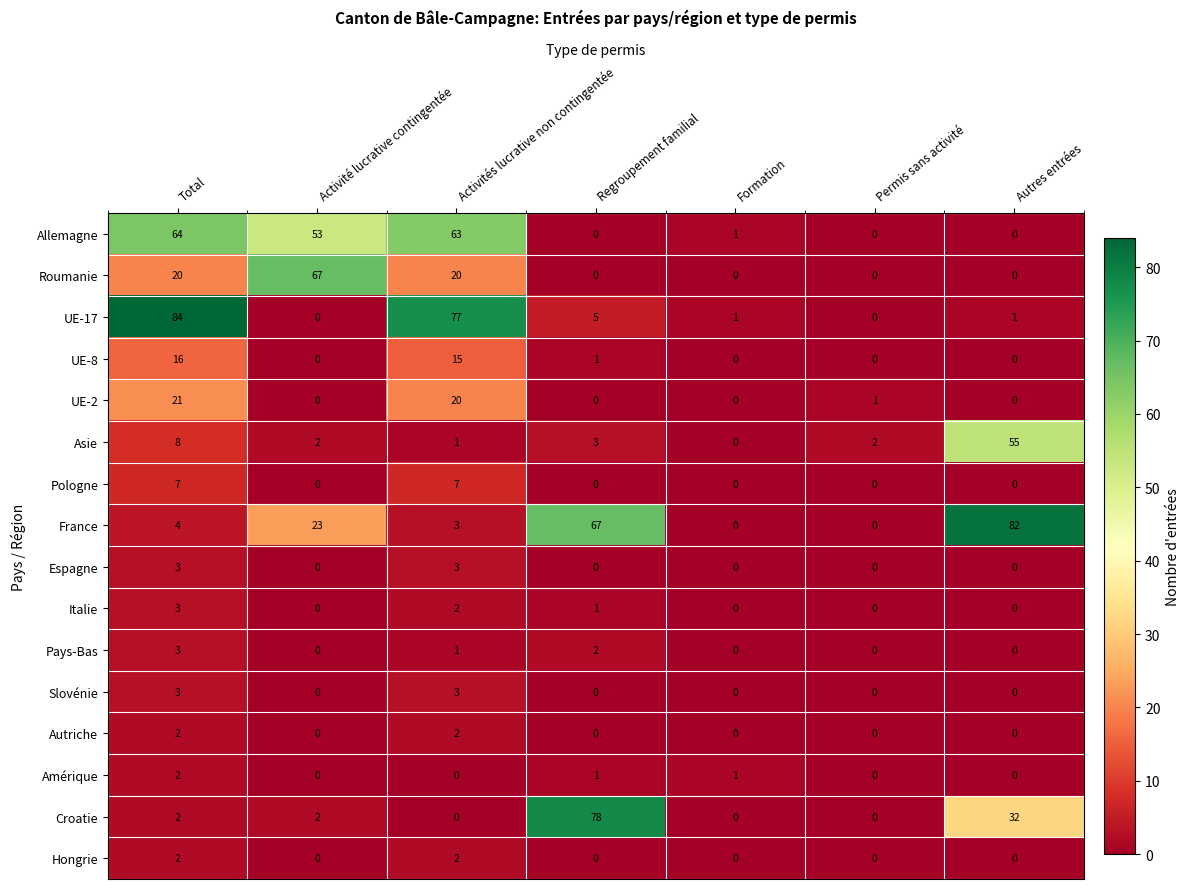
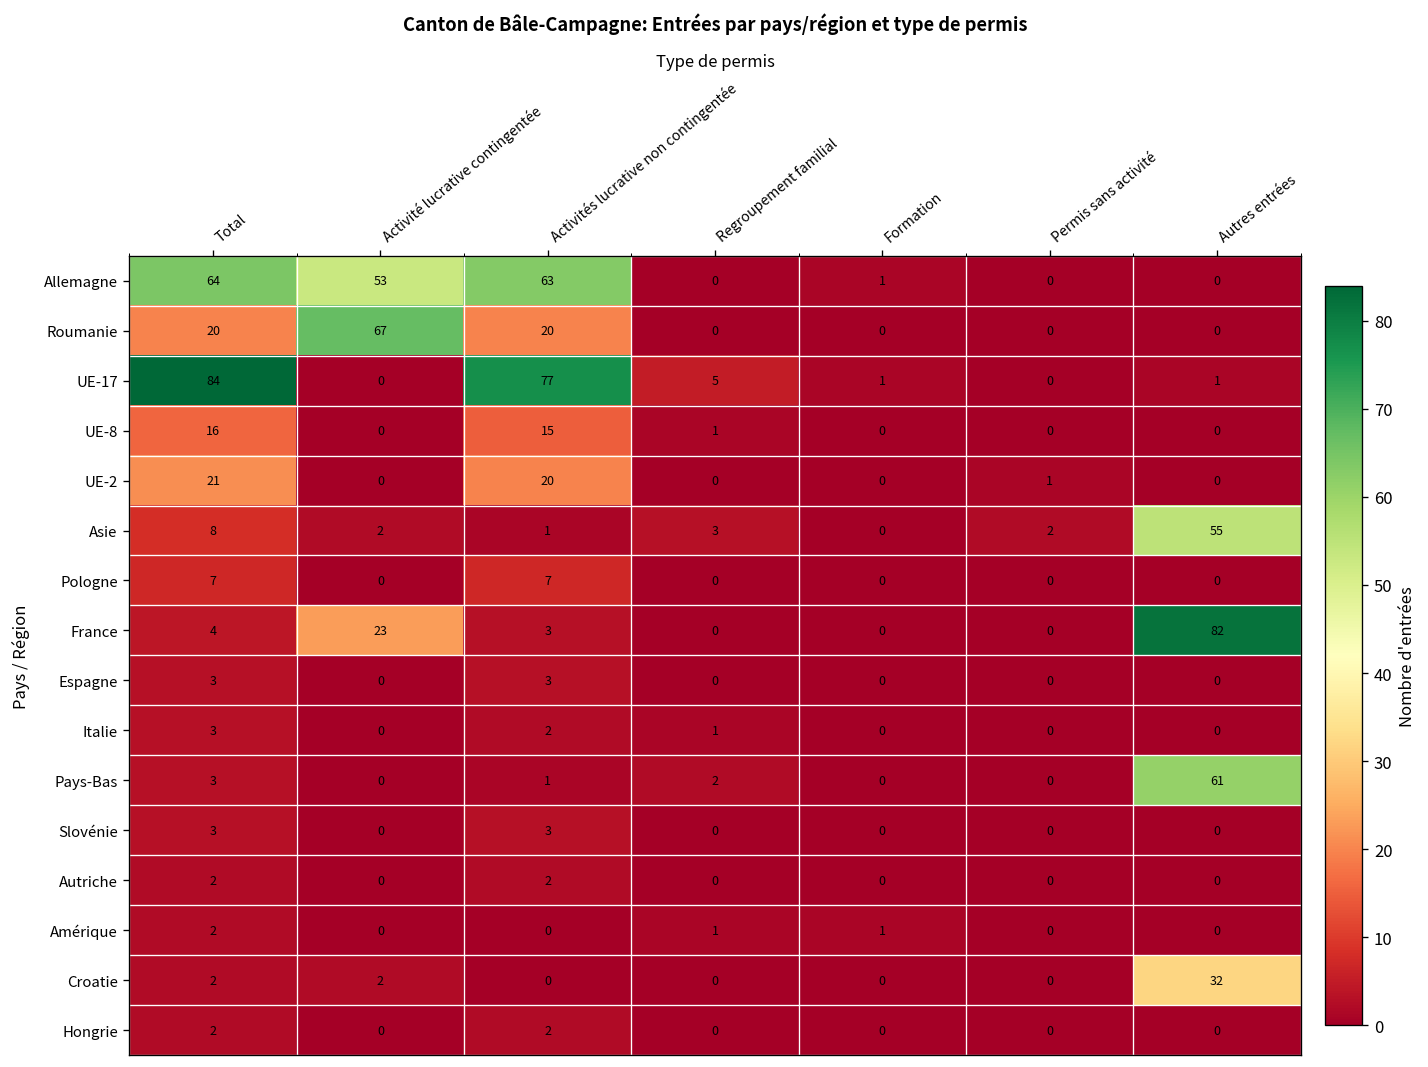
France, Regroupement familial: 67 -> 0
Pays-Bas, Autres entrées: 0 -> 61
Croatie, Regroupement familial: 78 -> 0
